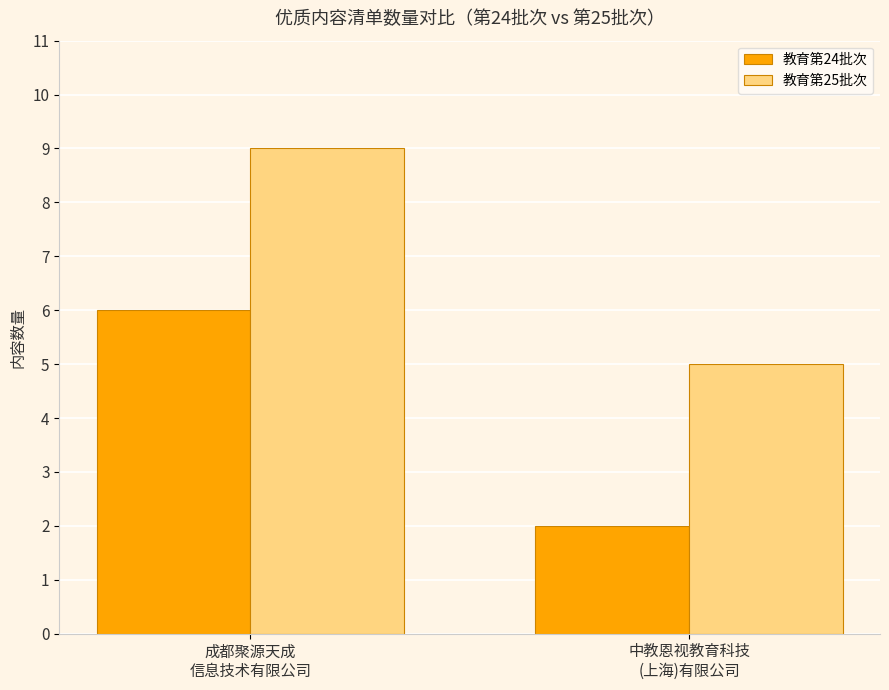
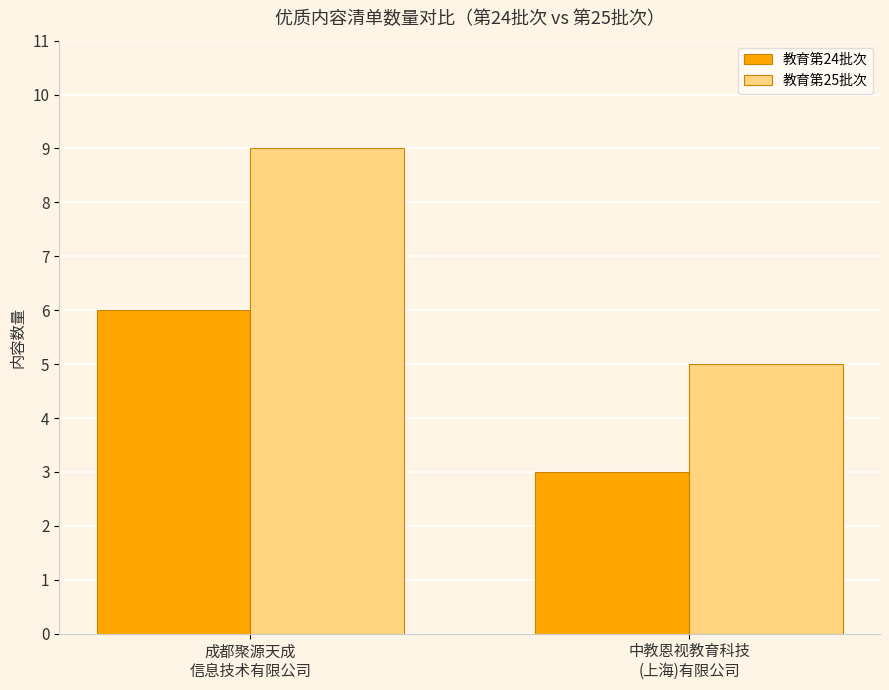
教育第24批次, 中教恩视教育科技 (上海)有限公司: 2 -> 3
